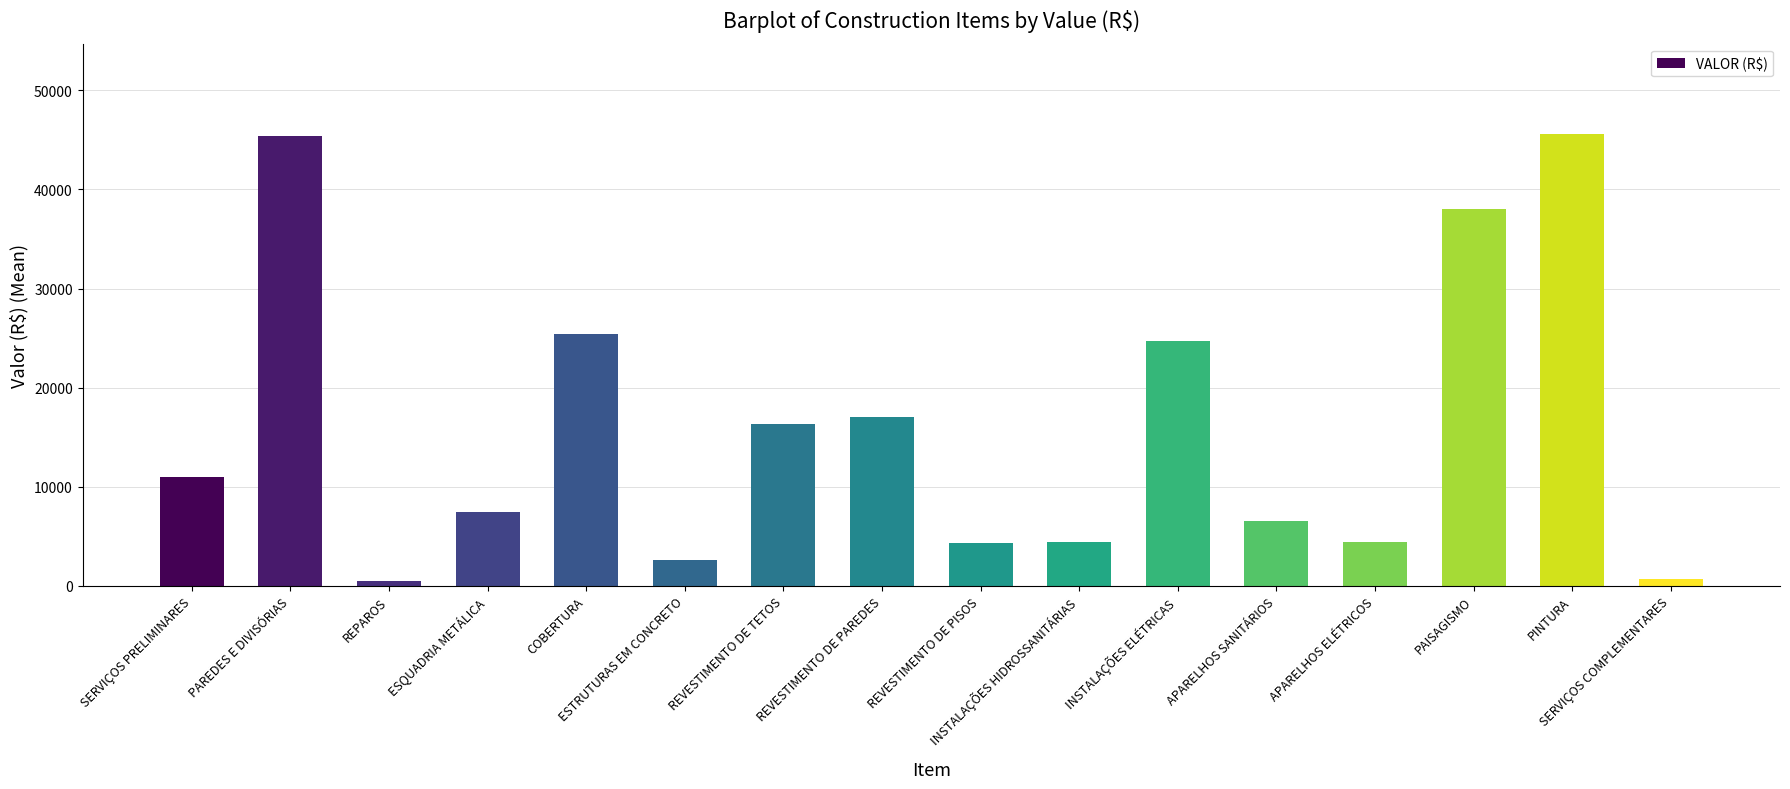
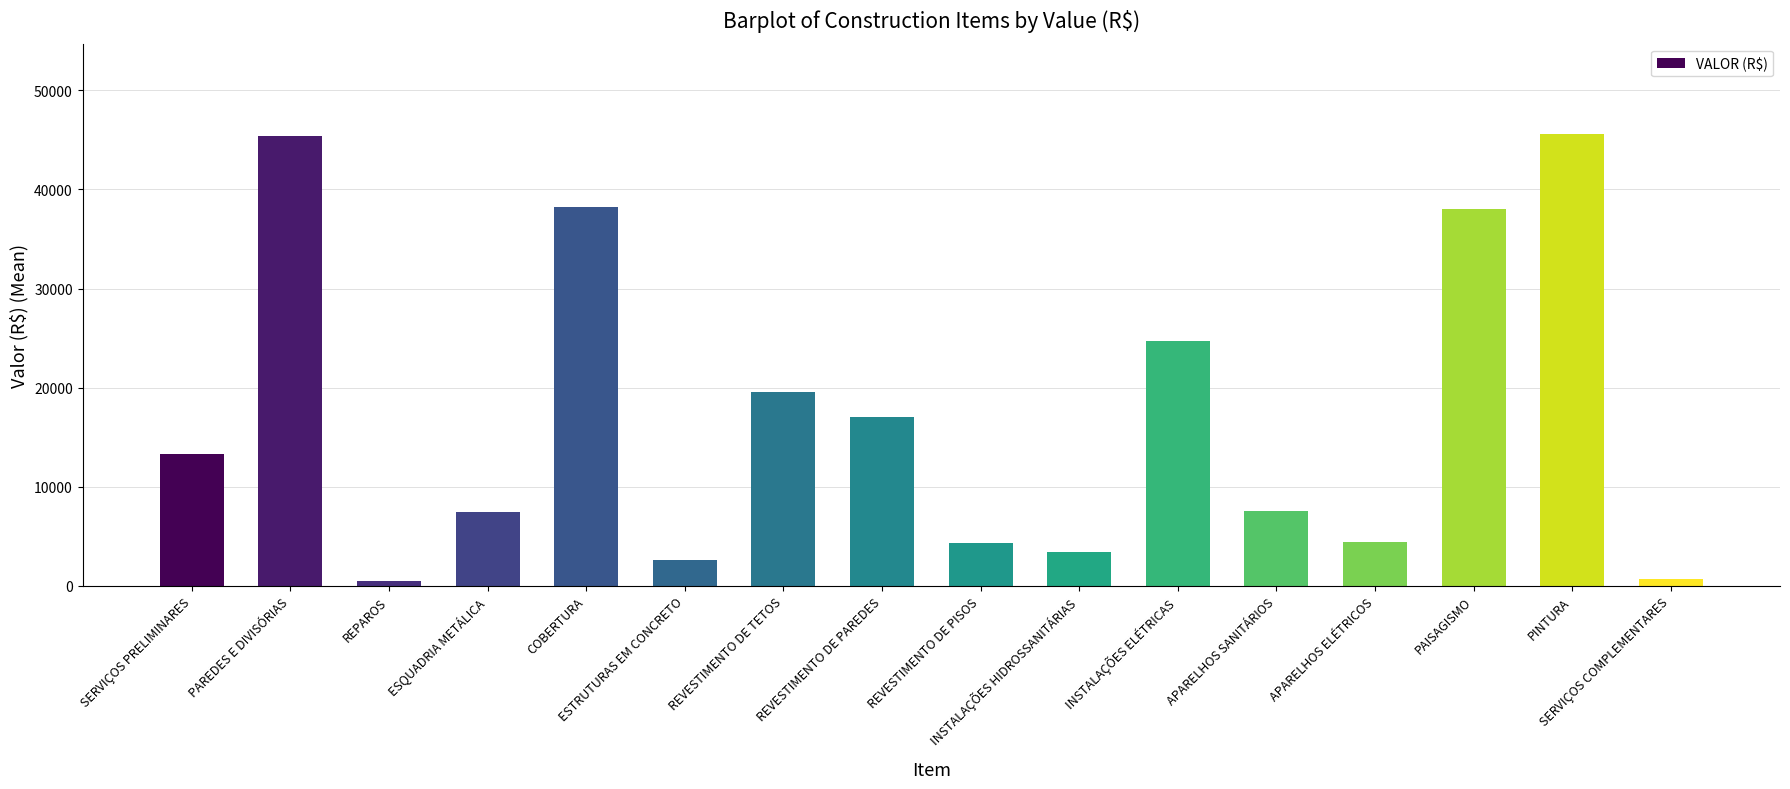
SERVIÇOS PRELIMINARES: 11000 -> 13000
COBERTURA: 25000 -> 38000
REVESTIMENTO DE TETOS: 16000 -> 20000
INSTALAÇÕES HIDROSSANITÁRIAS: 4000 -> 3000
APARELHOS SANITÁRIOS: 7000 -> 8000
